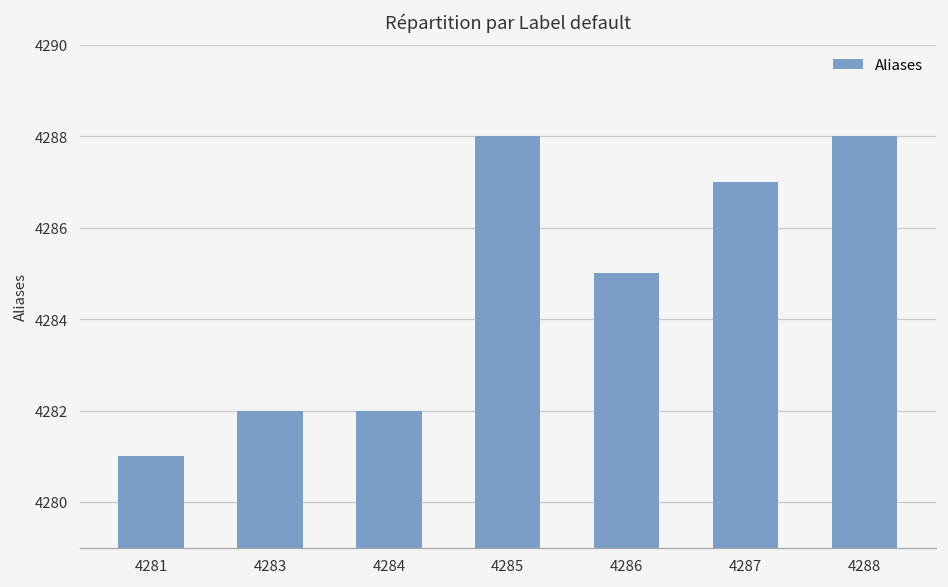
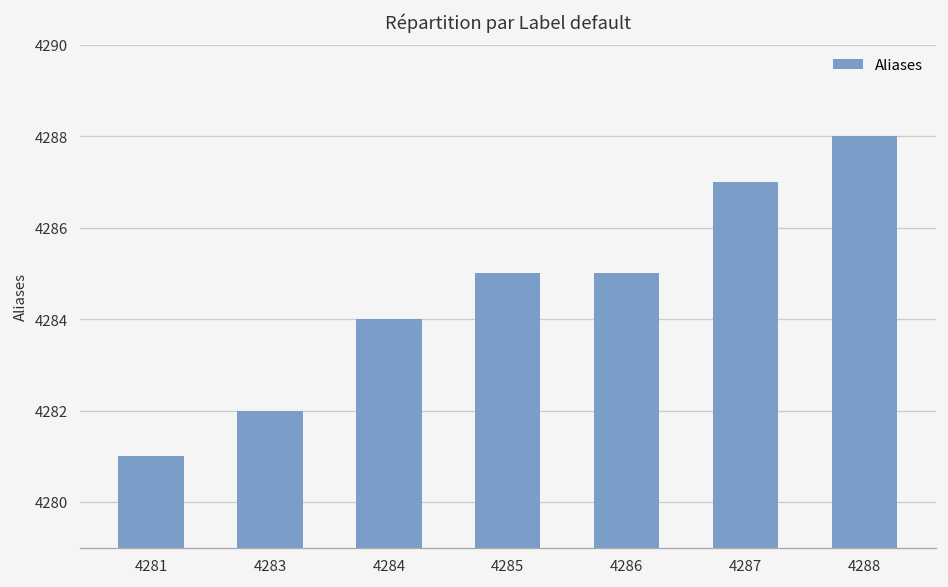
4284: 4282 -> 4284
4285: 4288 -> 4285
